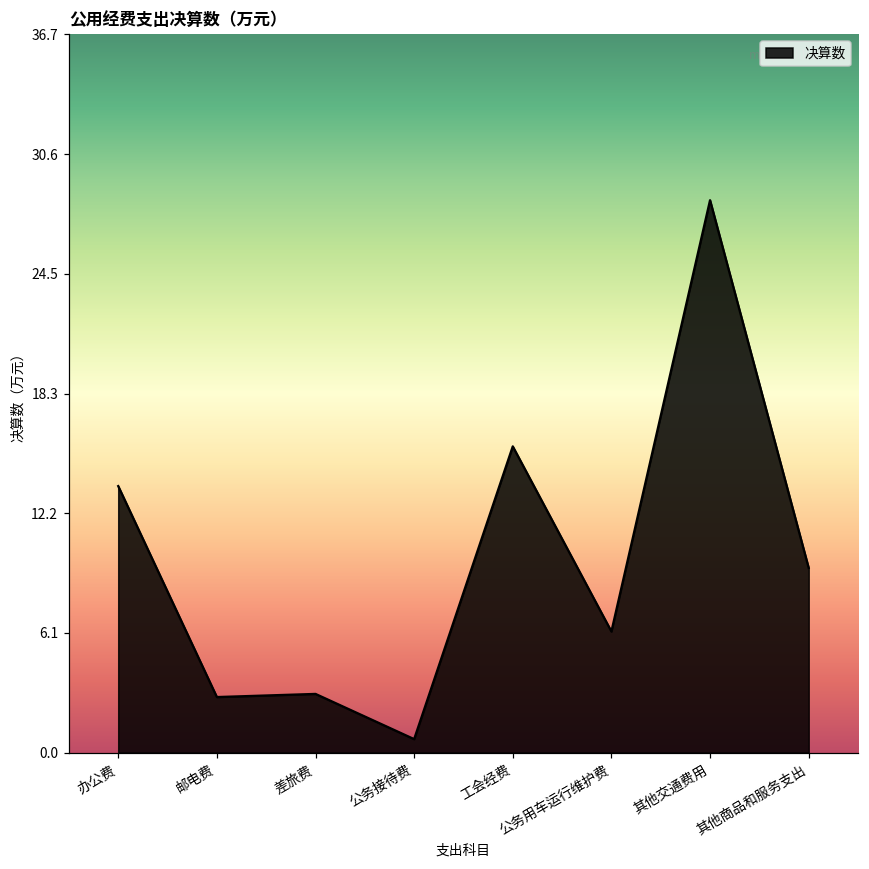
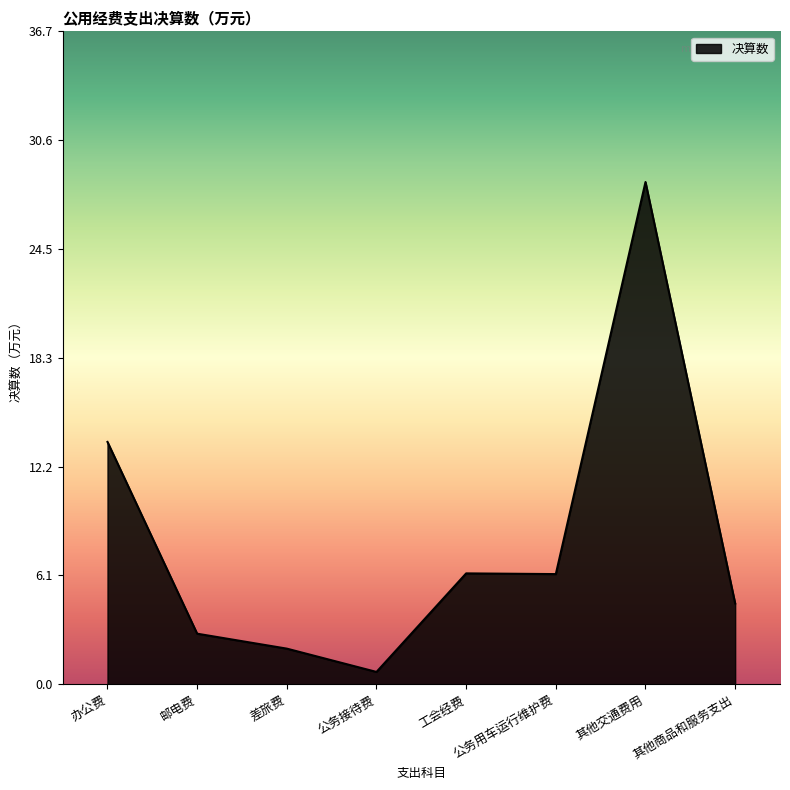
差旅费: 3 -> 2
工会经费: 15.7 -> 6.2
其他商品和服务支出: 9.4 -> 4.5
